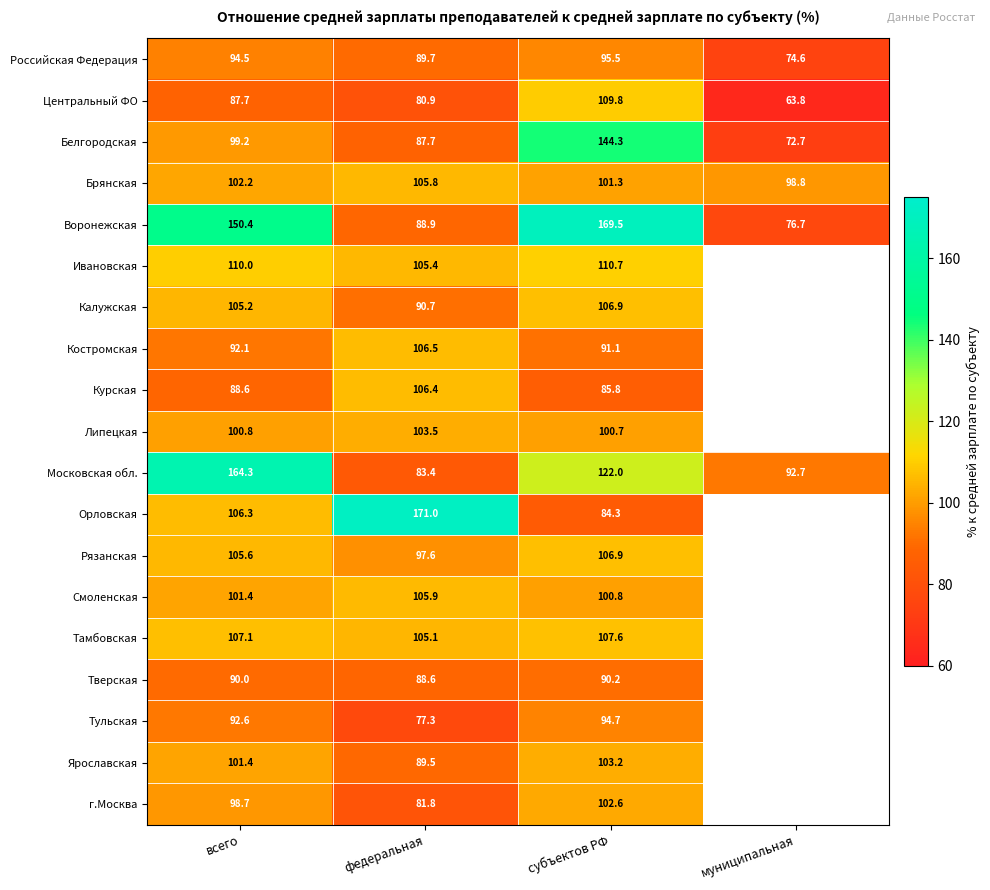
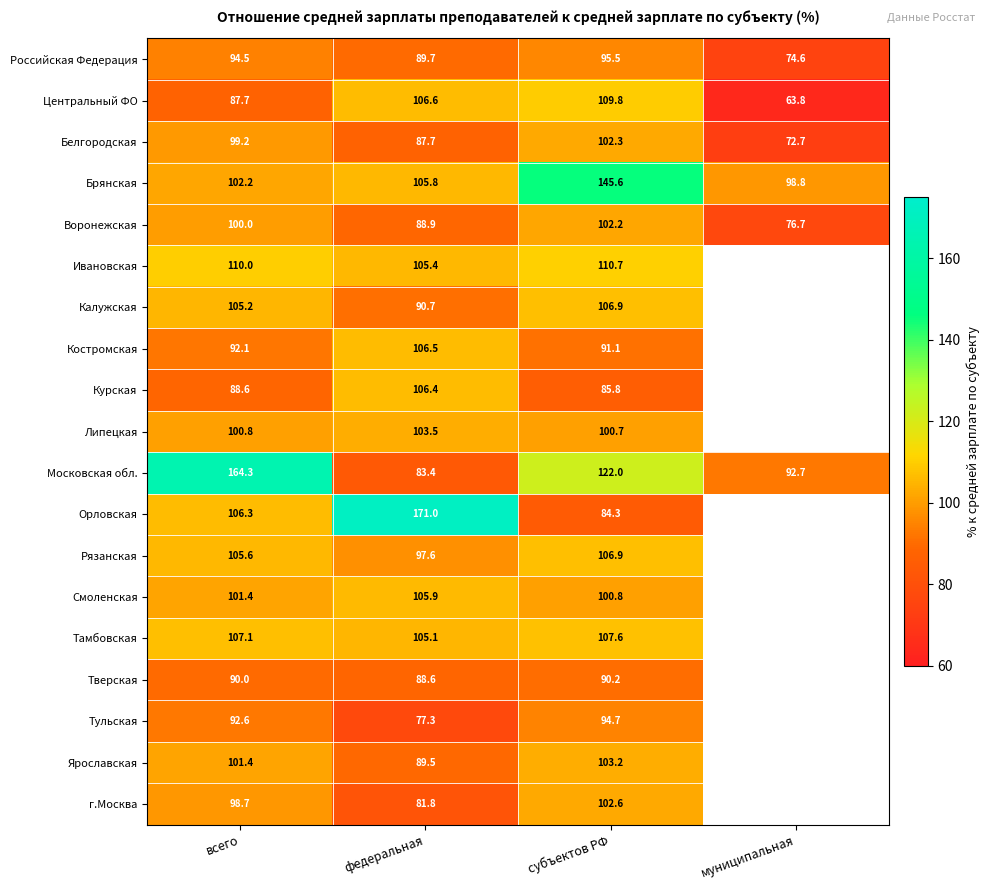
Центральный ФО, федеральная: 80.9 -> 106.6
Белгородская, субъектов РФ: 144.3 -> 102.3
Брянская, субъектов РФ: 101.3 -> 145.6
Воронежская, всего: 150.4 -> 100.0
Воронежская, субъектов РФ: 169.5 -> 102.2
